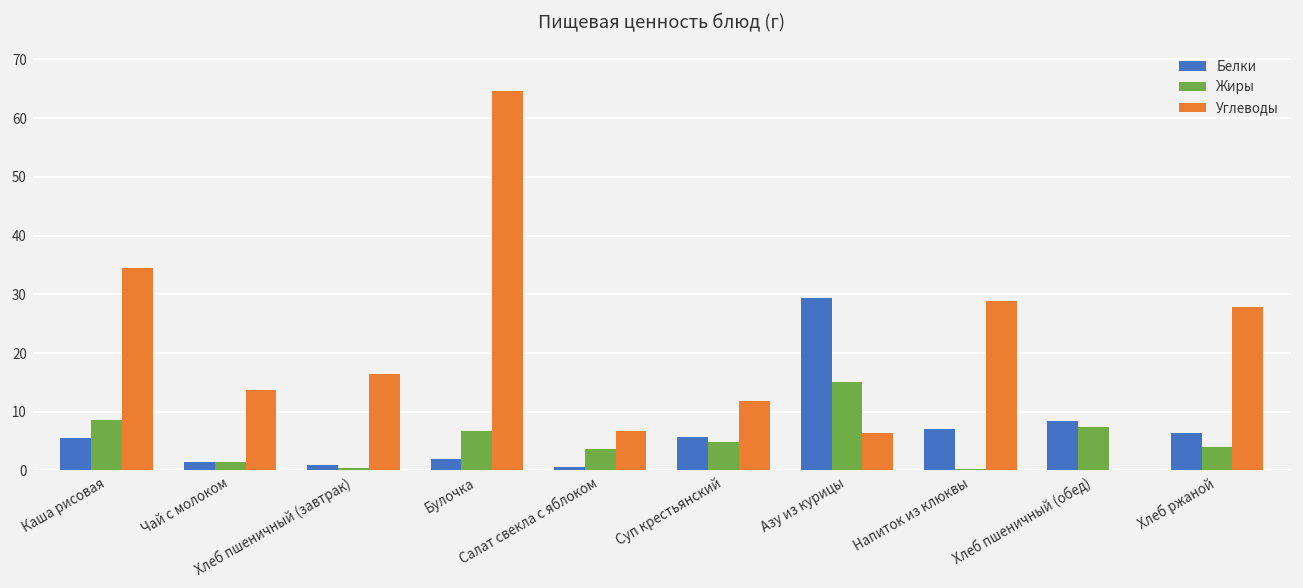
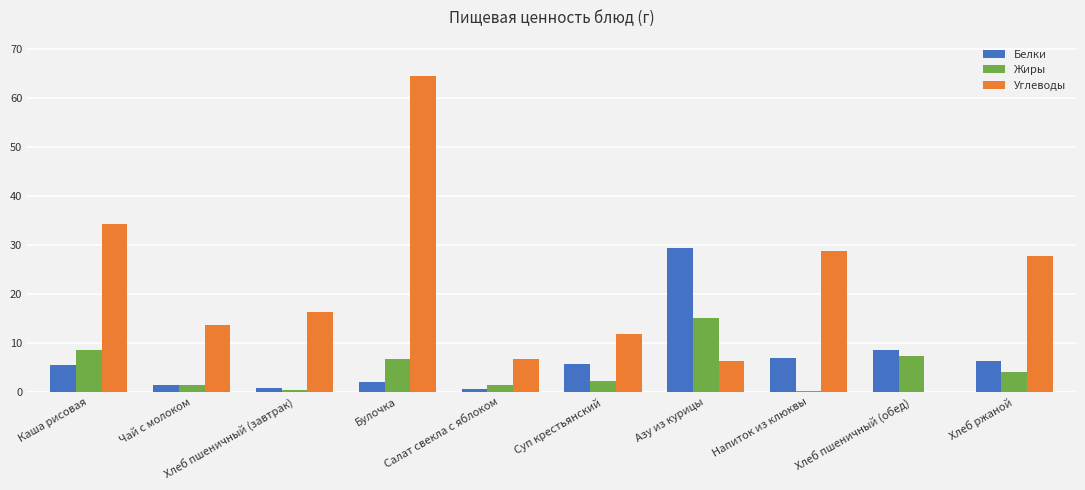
Жиры, Салат свекла с яблоком: 4 -> 2
Жиры, Суп крестьянский: 5 -> 2
